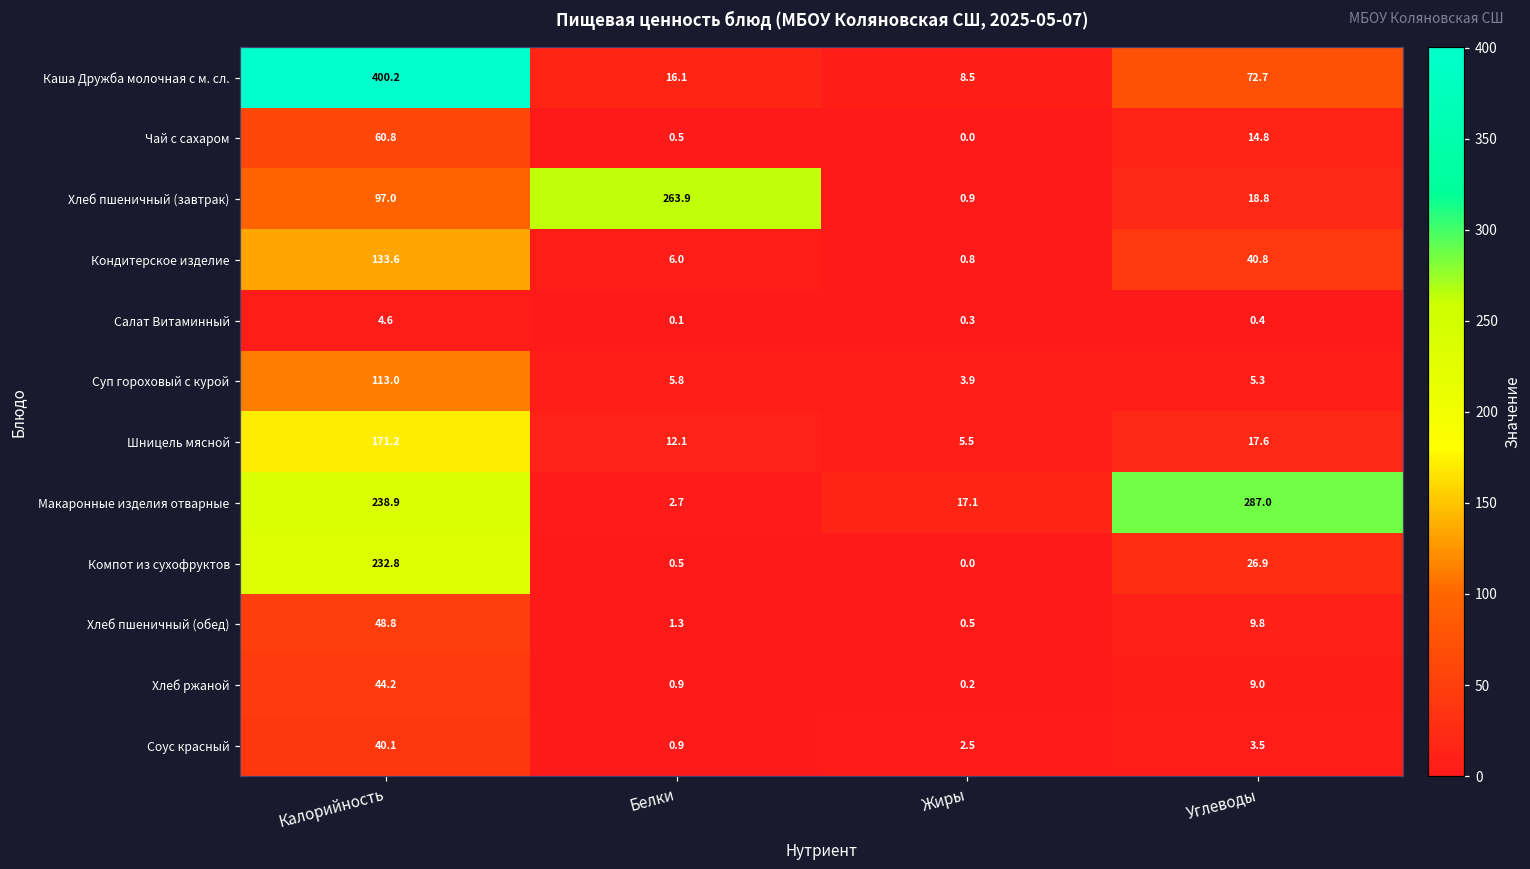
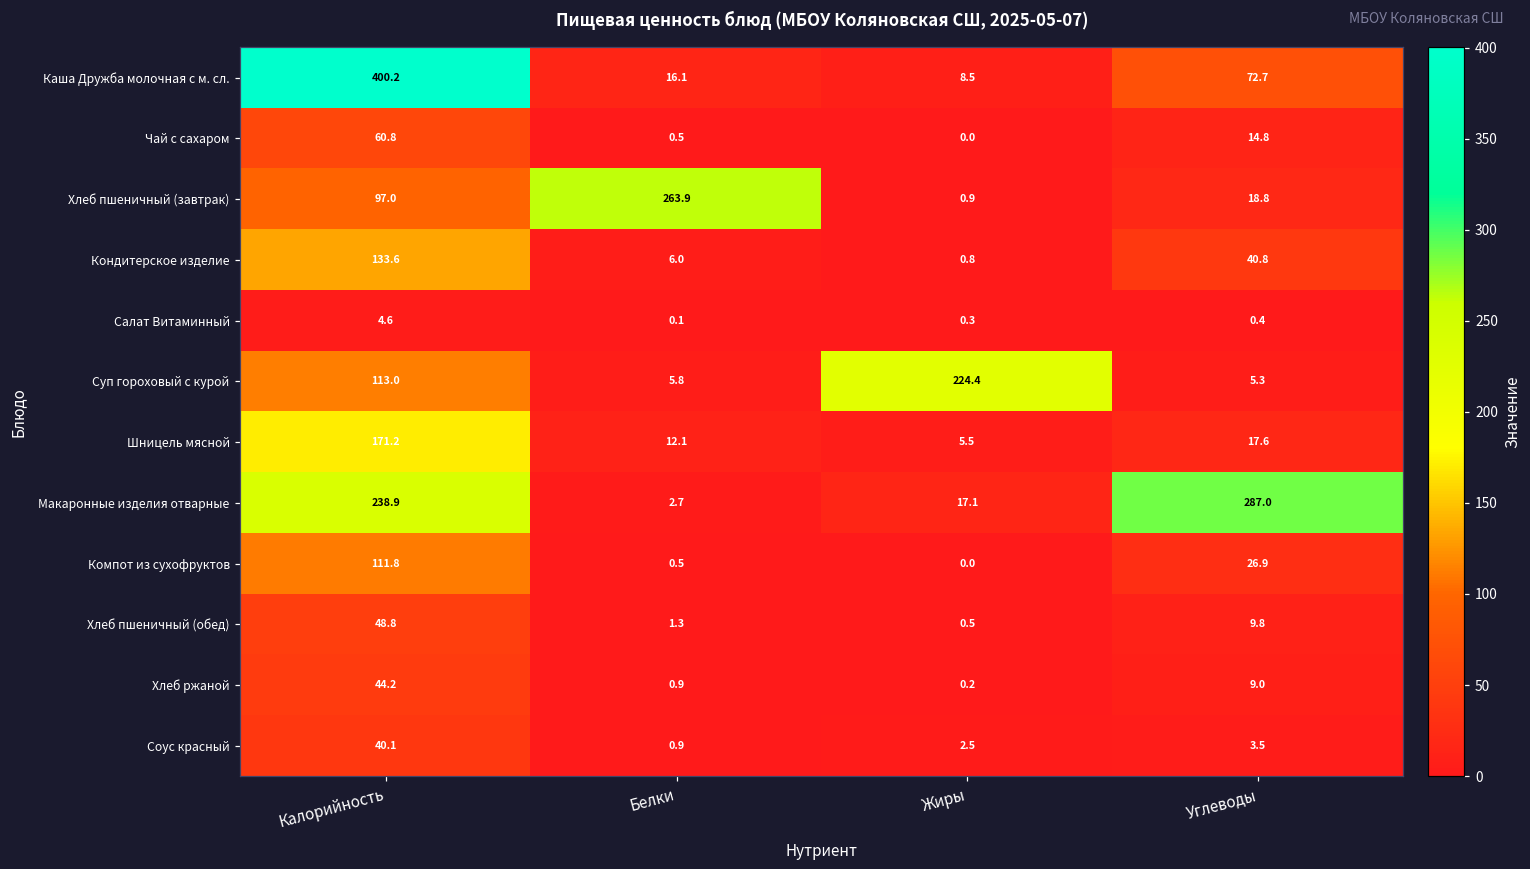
Суп гороховый с курой, Жиры: 3.9 -> 224.4
Компот из сухофруктов, Калорийность: 232.8 -> 111.8
